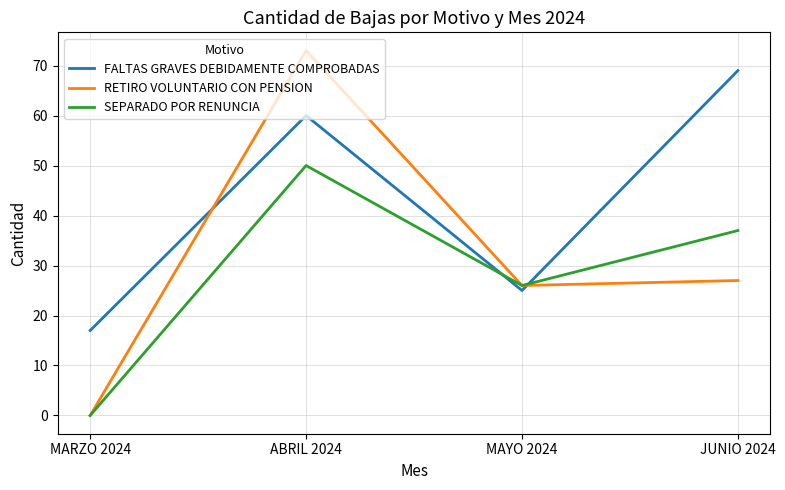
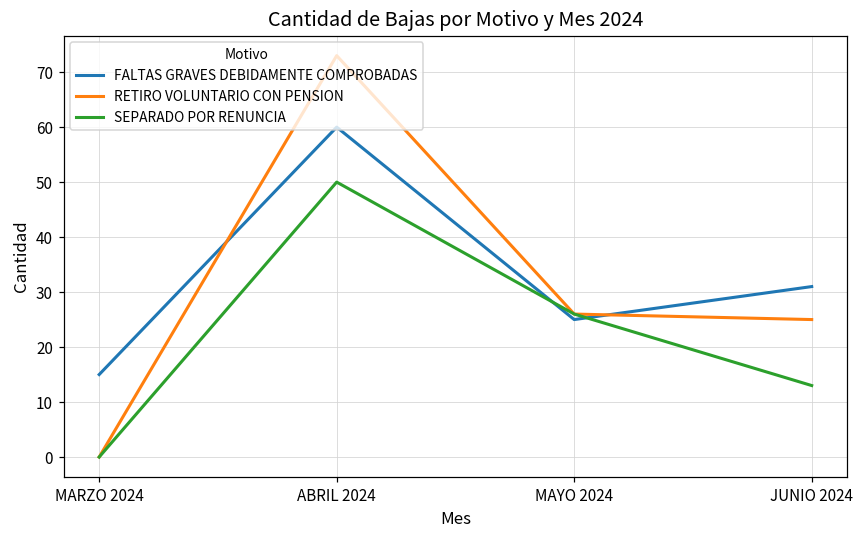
FALTAS GRAVES DEBIDAMENTE COMPROBADAS, MARZO 2024: 17 -> 15
FALTAS GRAVES DEBIDAMENTE COMPROBADAS, JUNIO 2024: 69 -> 31
RETIRO VOLUNTARIO CON PENSION, JUNIO 2024: 27 -> 25
SEPARADO POR RENUNCIA, JUNIO 2024: 37 -> 13
